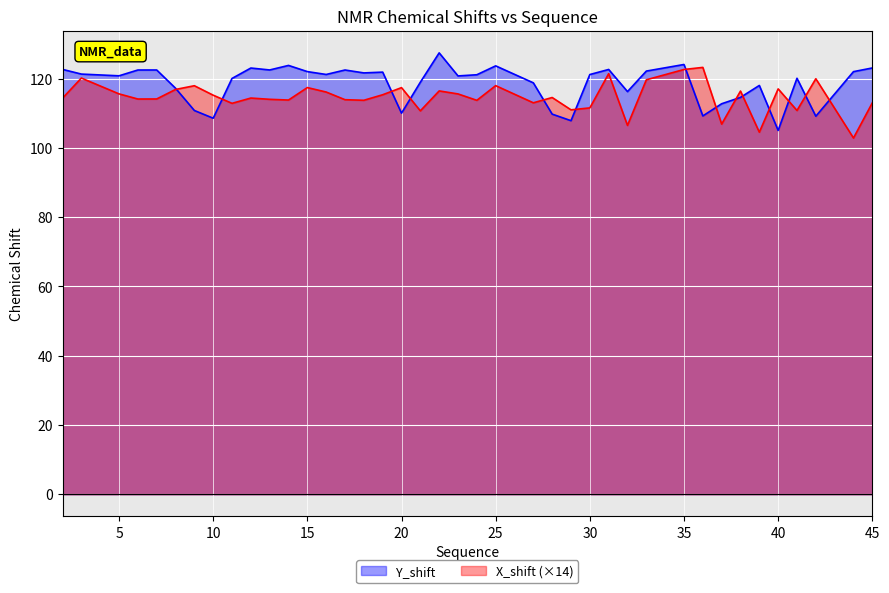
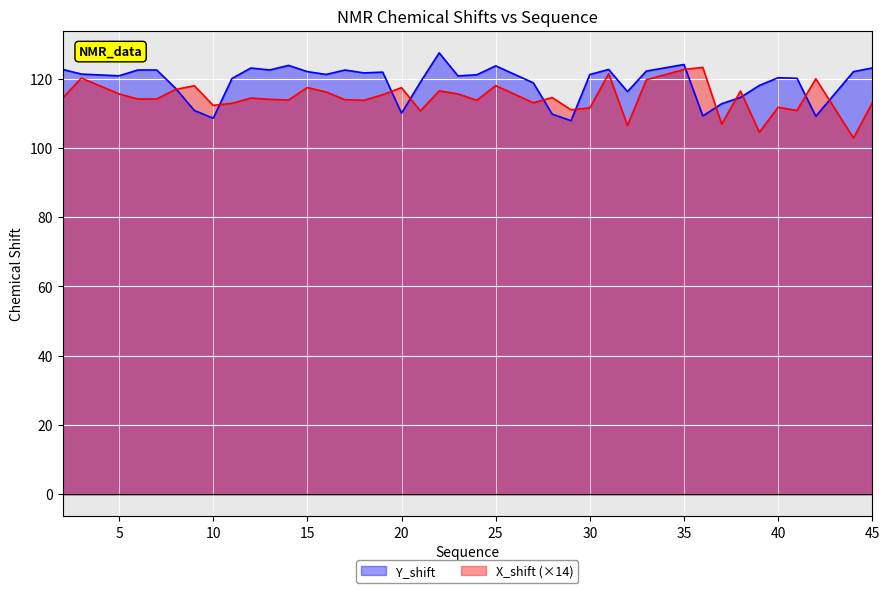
X_shift (×14), 10: 115 -> 112
Y_shift, 40: 105 -> 120
X_shift (×14), 40: 117 -> 112
